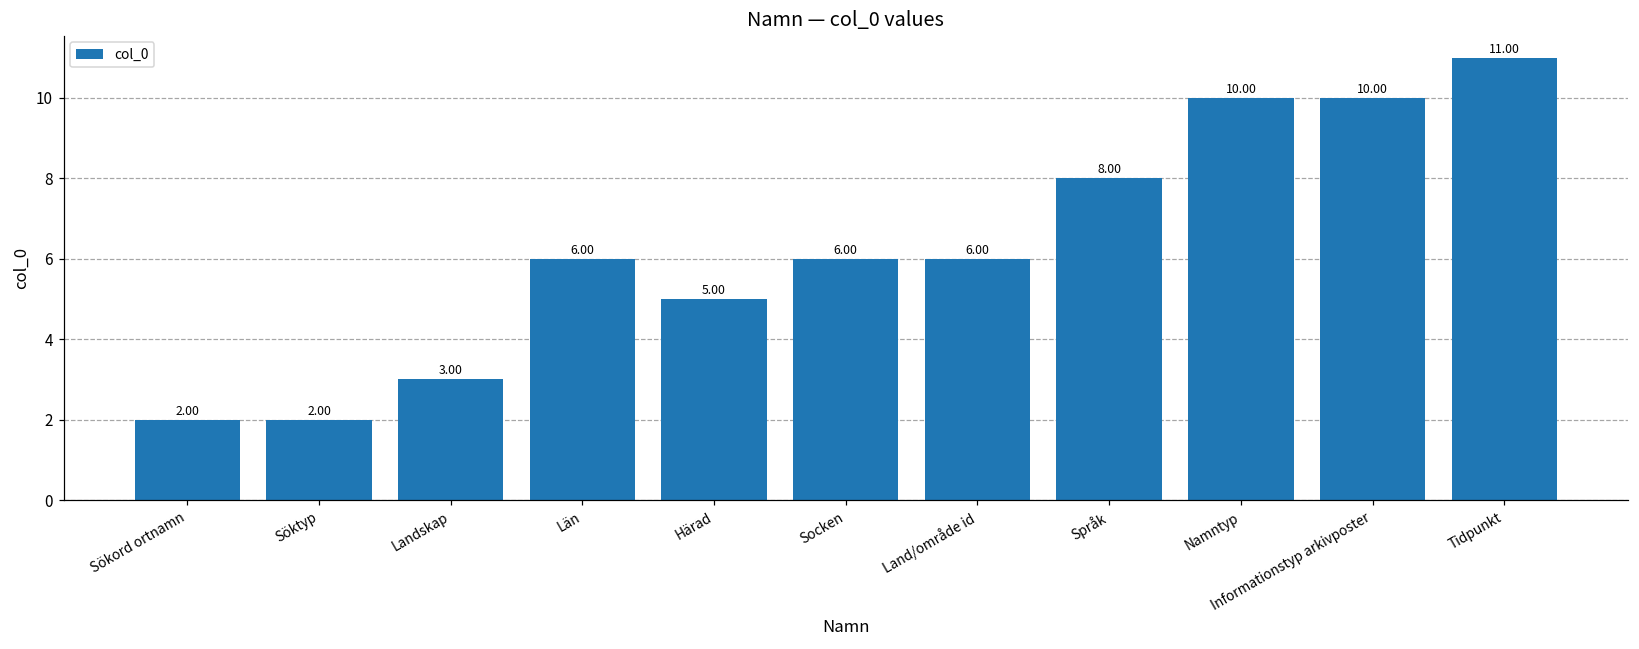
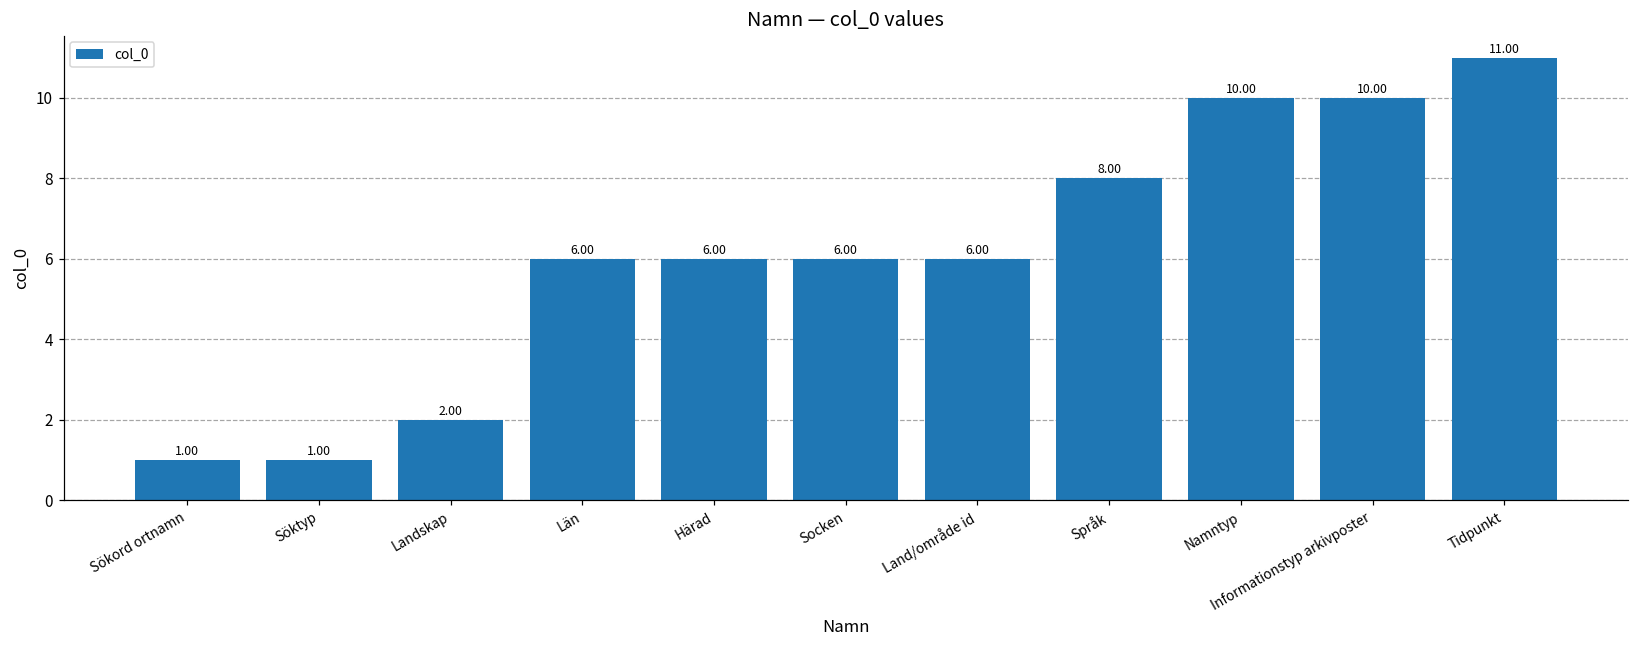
Sökord ortnamn: 2.00 -> 1.00
Söktyp: 2.00 -> 1.00
Landskap: 3.00 -> 2.00
Härad: 5.00 -> 6.00
